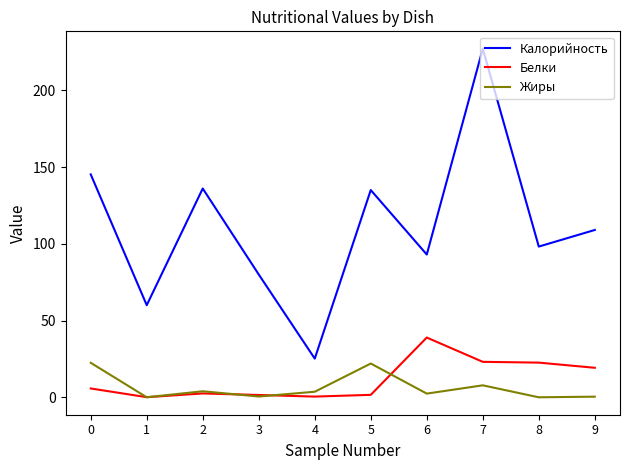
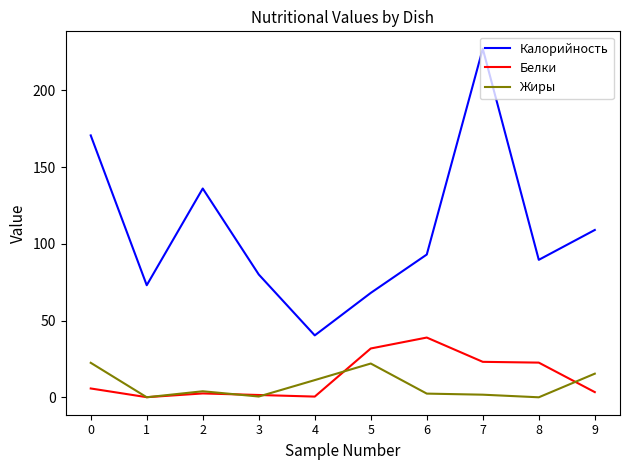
Калорийность, 0: 145 -> 171
Калорийность, 1: 60 -> 73
Калорийность, 4: 25 -> 40
Жиры, 4: 4 -> 11
Калорийность, 5: 135 -> 68
Белки, 5: 2 -> 32
Жиры, 7: 8 -> 2
Калорийность, 8: 98 -> 90
Белки, 9: 19 -> 3
Жиры, 9: 0 -> 15
